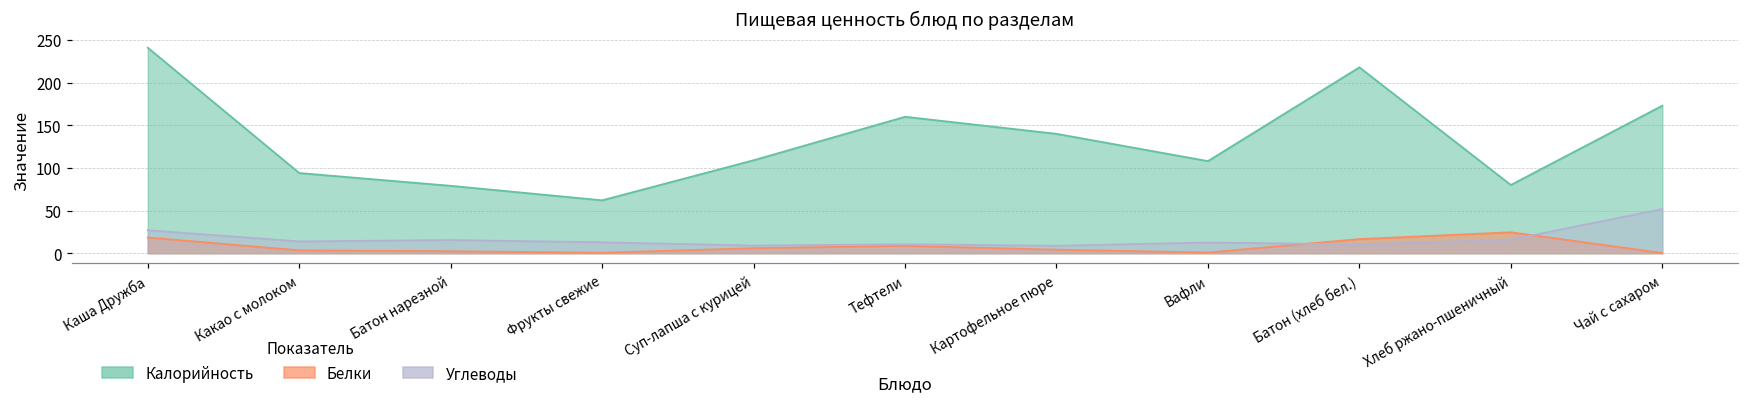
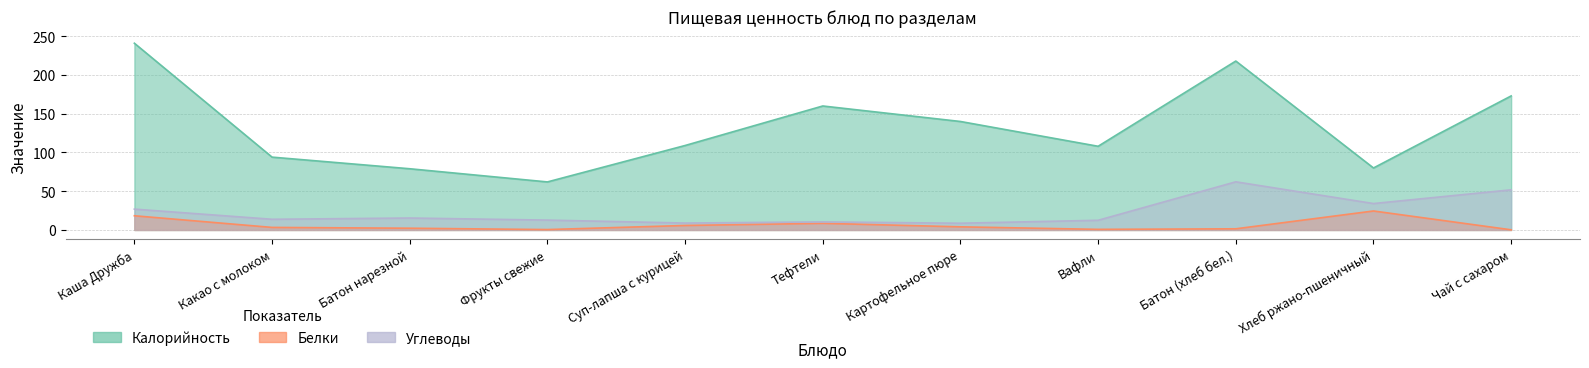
Белки, Батон (хлеб бел.): 20 -> 0
Углеводы, Батон (хлеб бел.): 10 -> 60
Углеводы, Хлеб ржано-пшеничный: 20 -> 30
